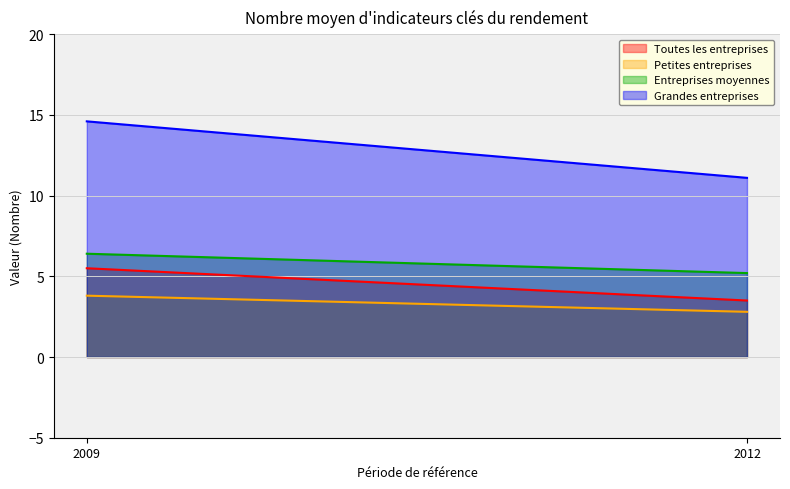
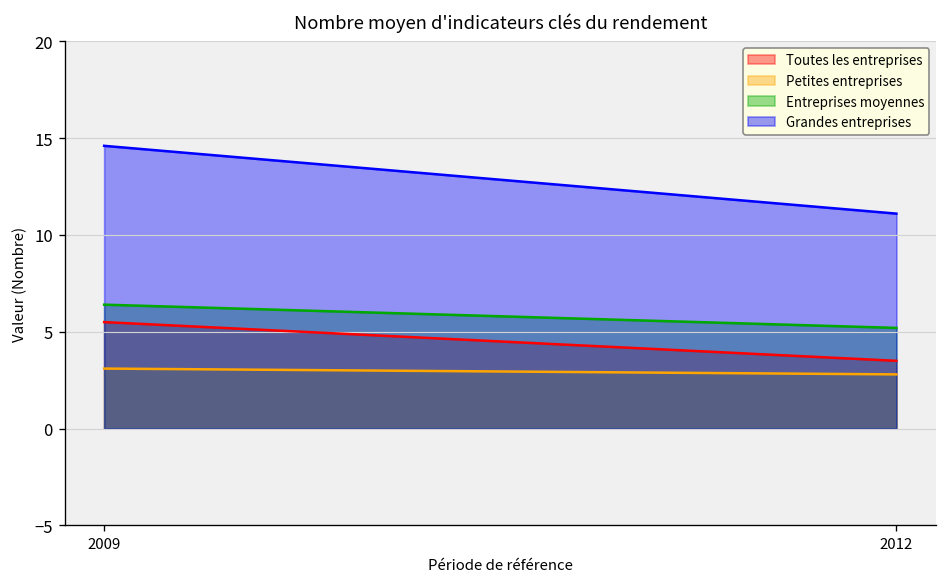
Petites entreprises, 2009: 3.8 -> 3.1
